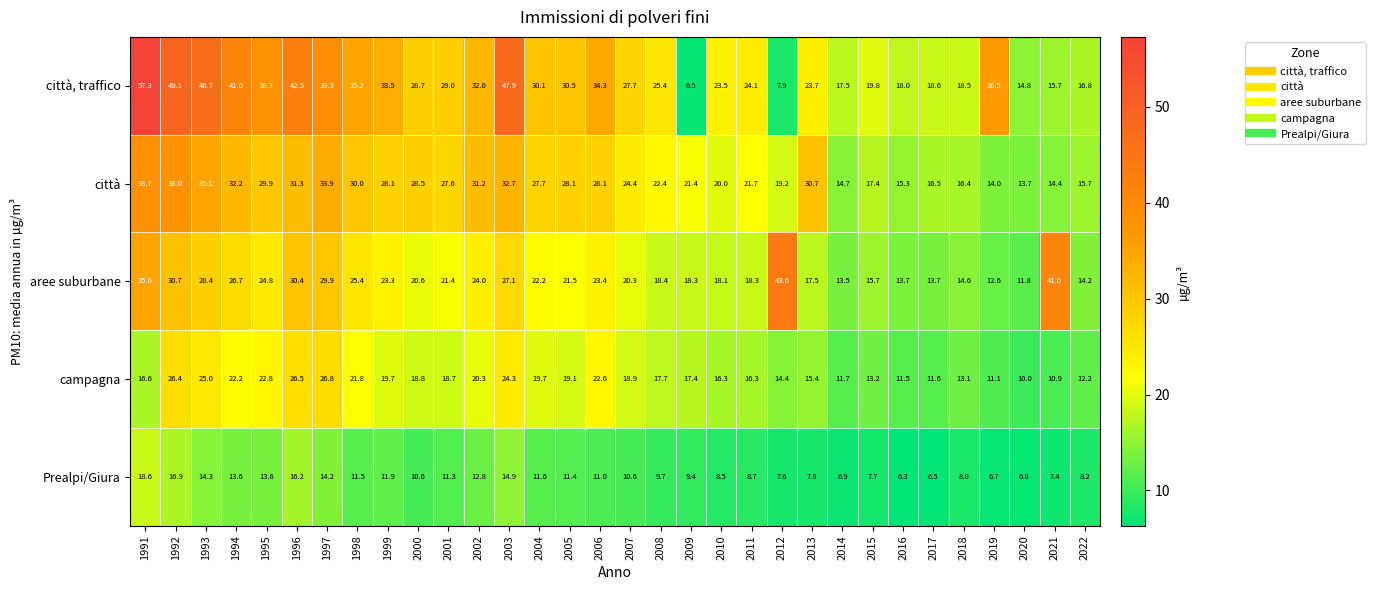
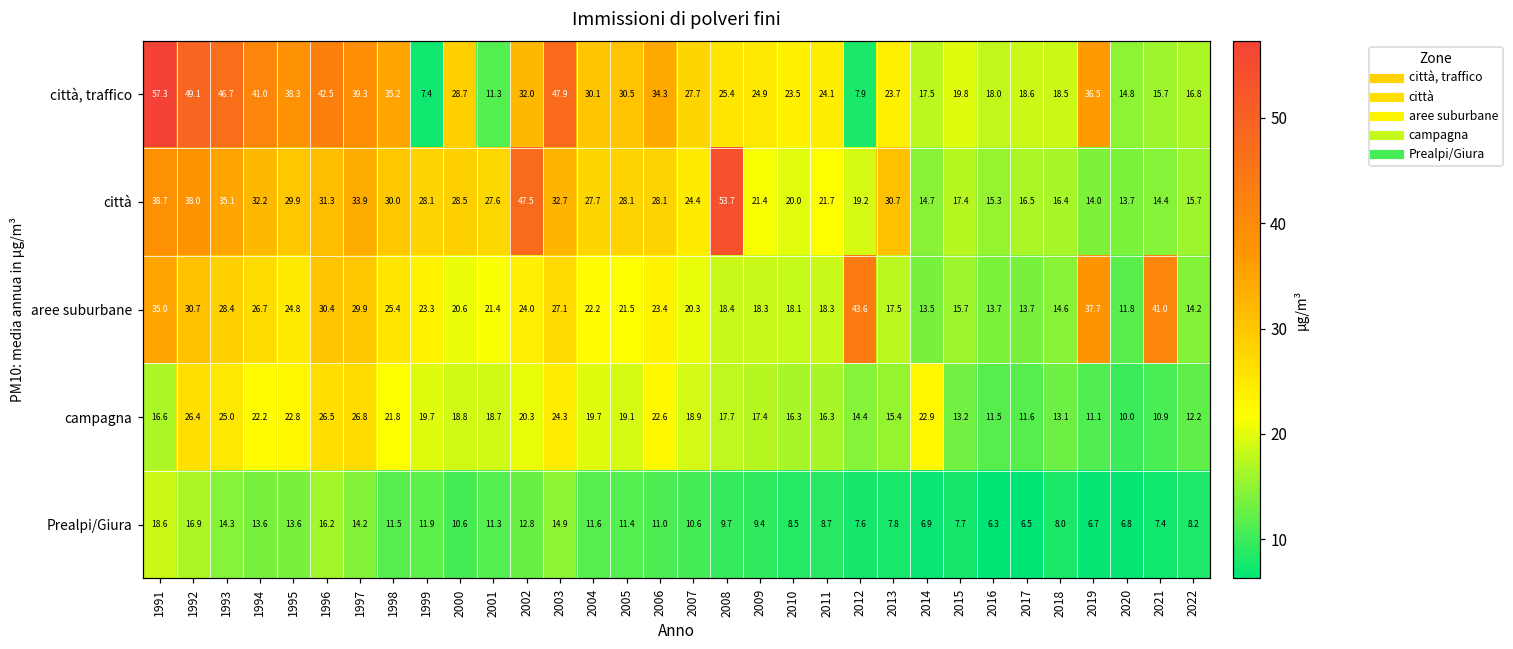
città, traffico, 1999: 33.5 -> 7.4
città, traffico, 2001: 29.0 -> 11.3
città, traffico, 2009: 6.5 -> 24.9
città, 2002: 31.2 -> 47.5
città, 2008: 22.4 -> 53.7
aree suburbane, 2019: 12.6 -> 37.7
campagna, 2014: 11.7 -> 22.9
